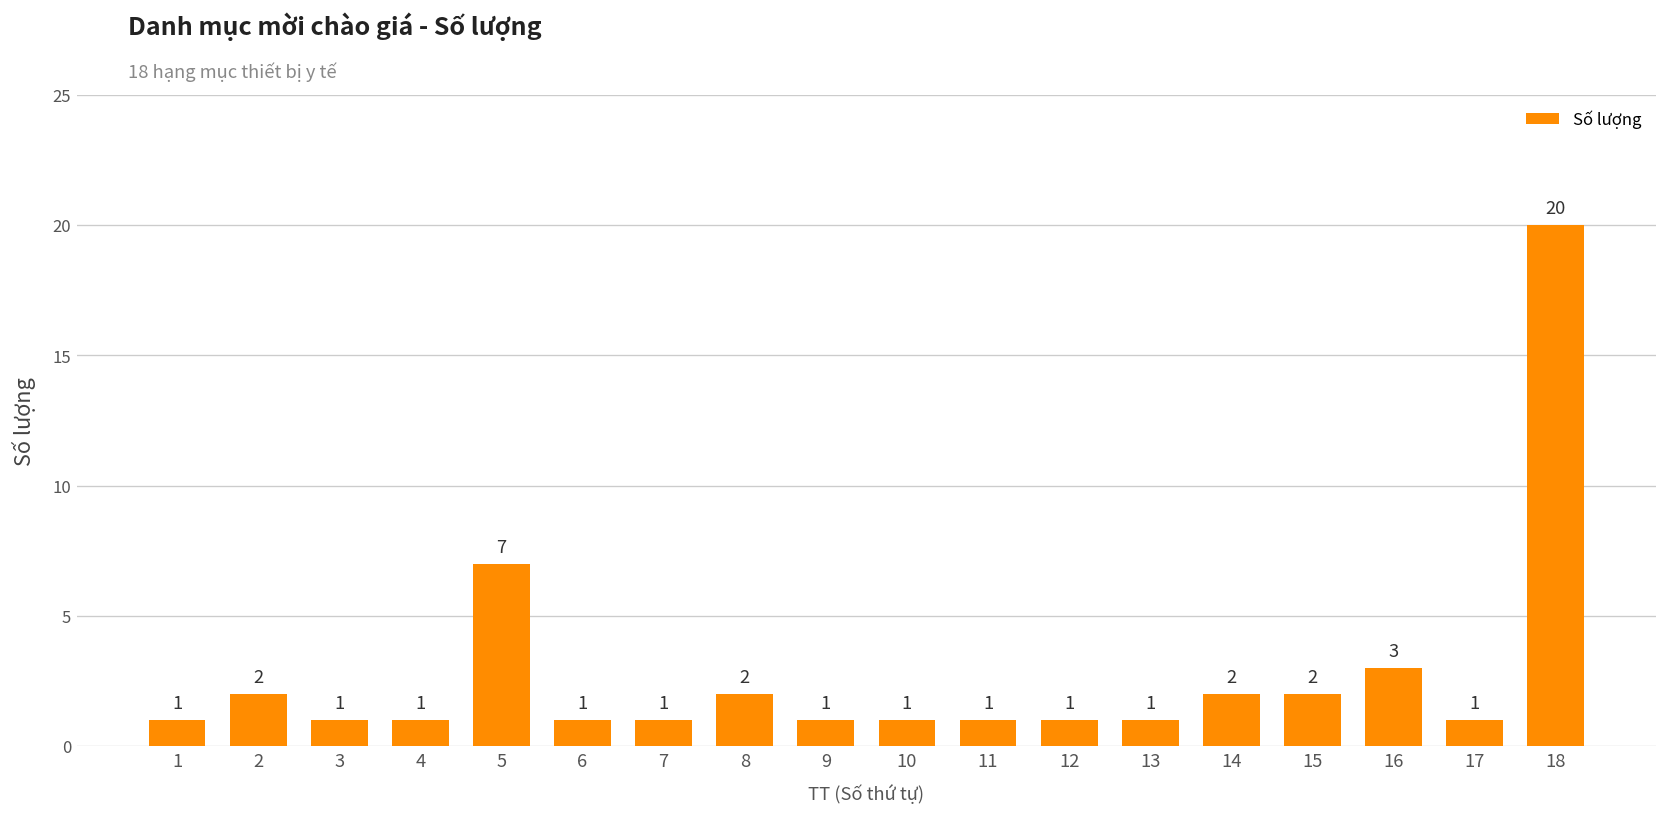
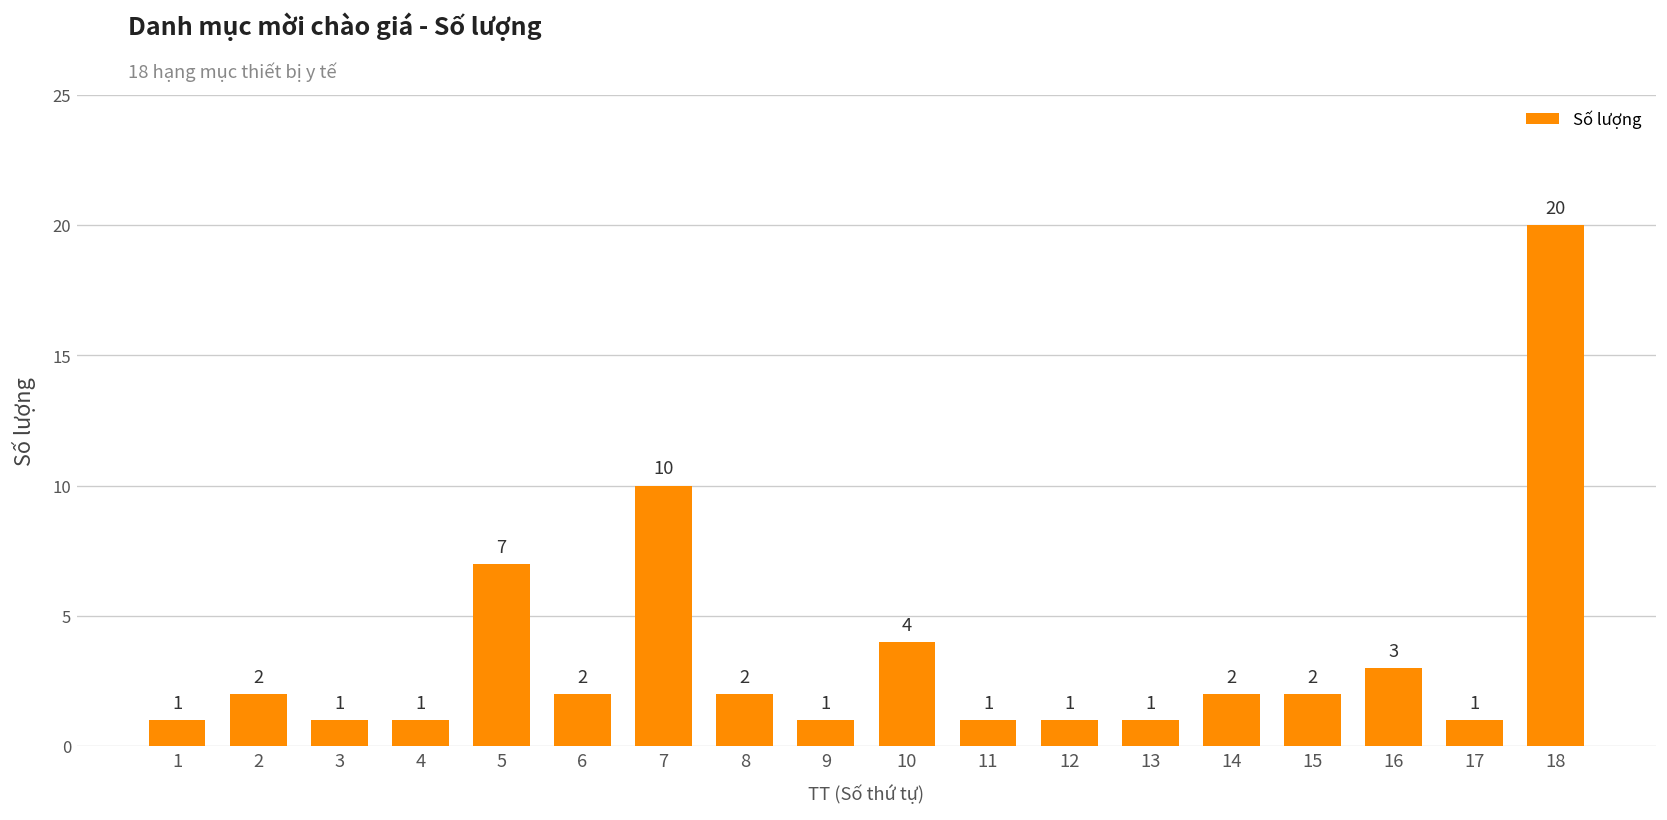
6: 1 -> 2
7: 1 -> 10
10: 1 -> 4
